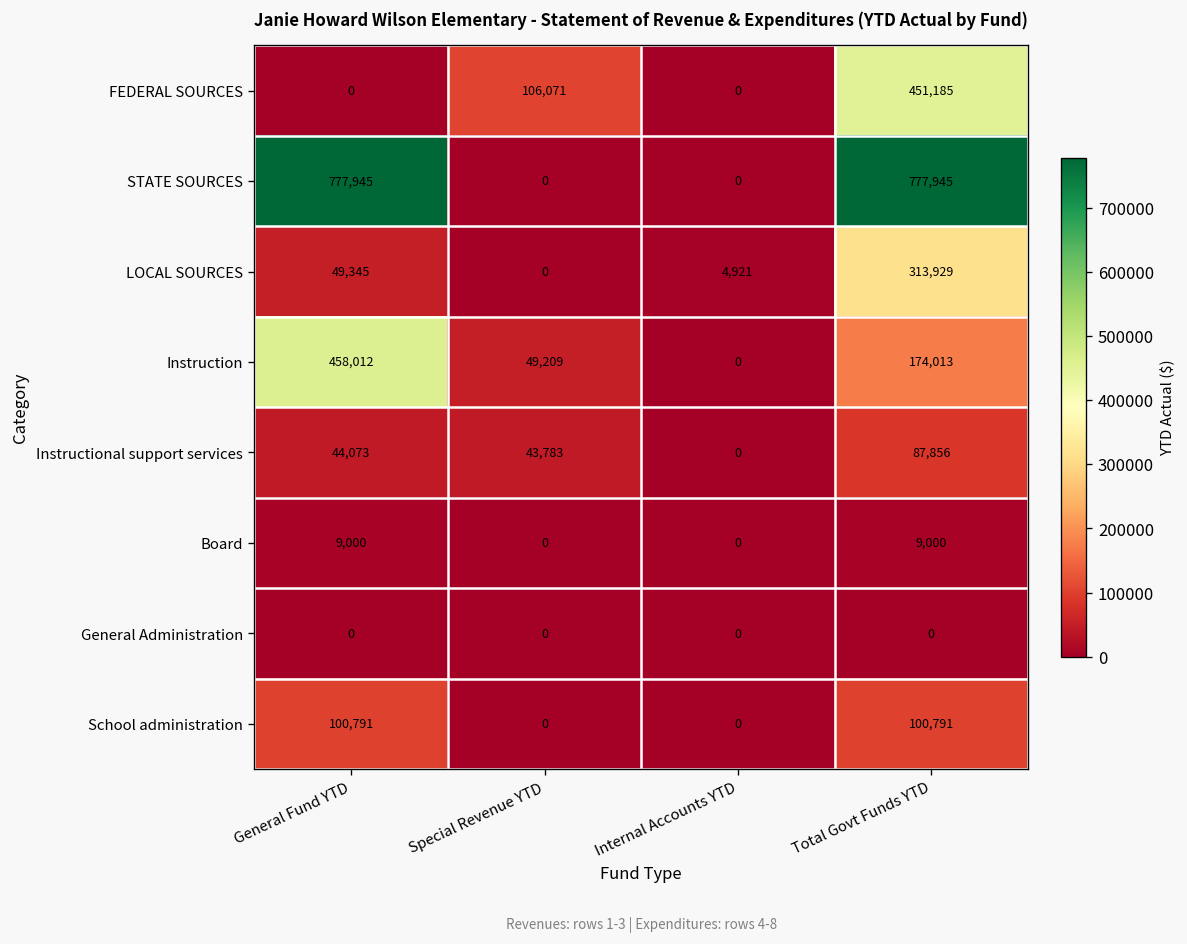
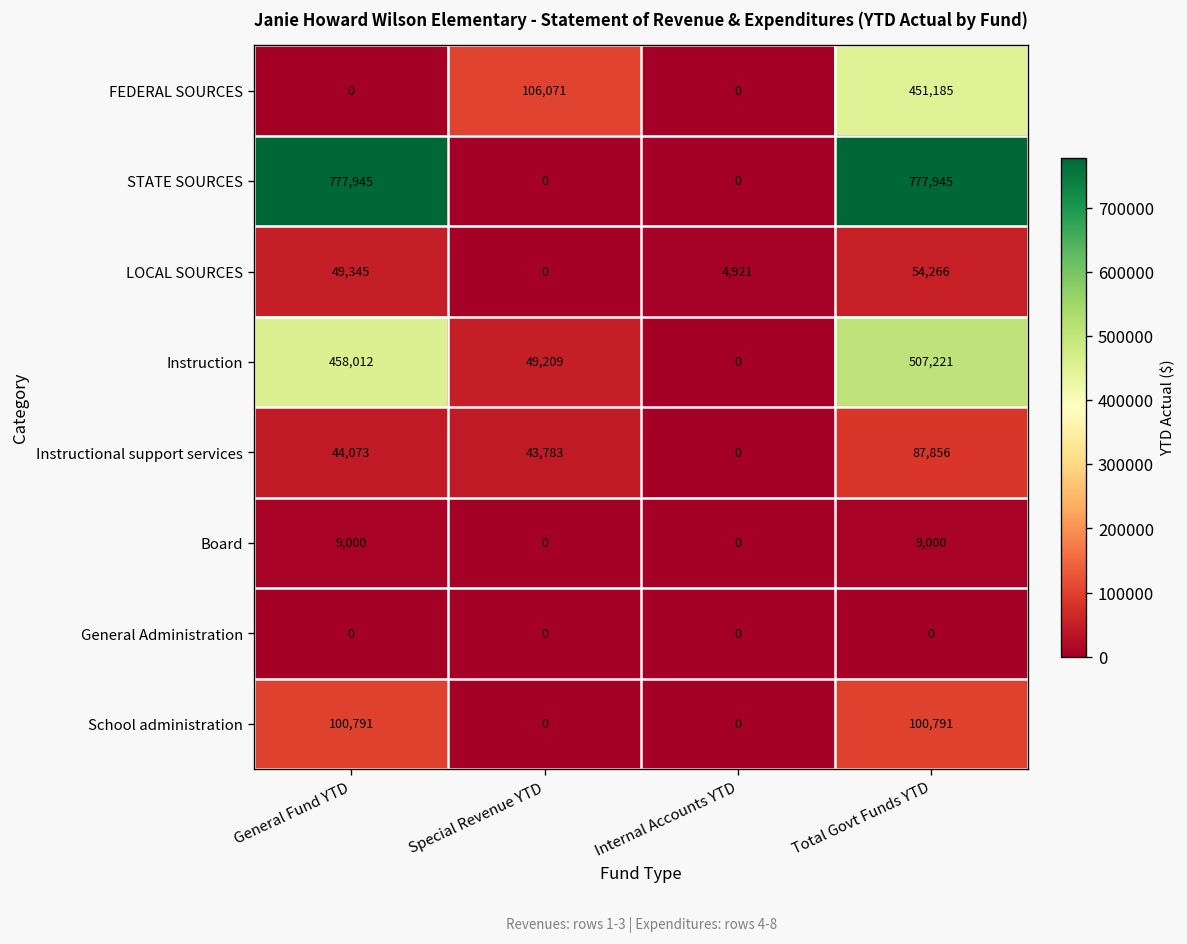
LOCAL SOURCES, Total Govt Funds YTD: 313,929 -> 54,266
Instruction, Total Govt Funds YTD: 174,013 -> 507,221
